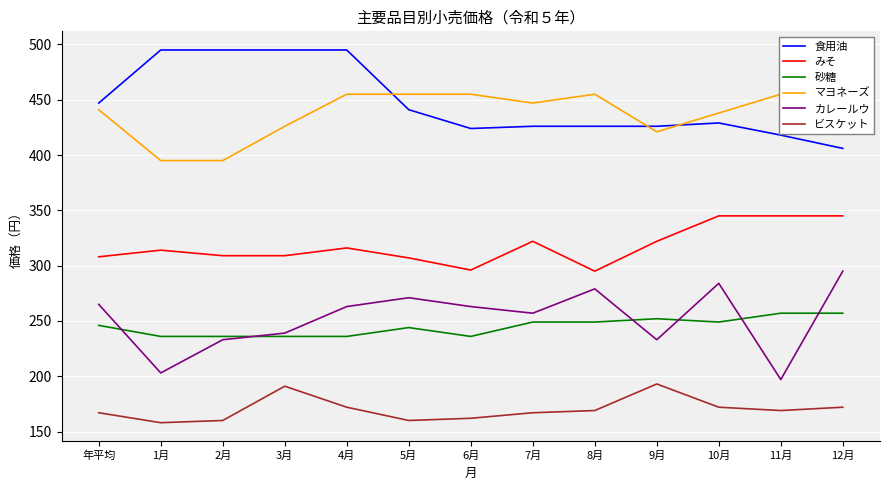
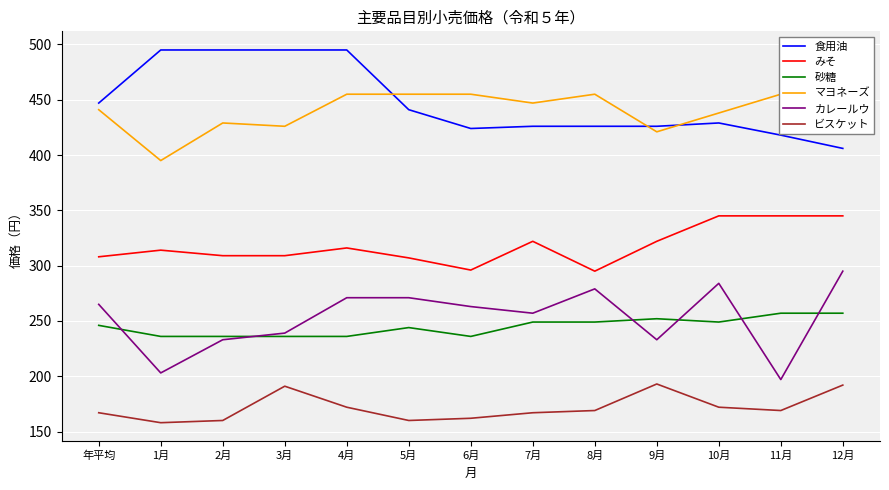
マヨネーズ, 2月: 395 -> 429
カレールウ, 4月: 263 -> 271
ビスケット, 12月: 172 -> 192
